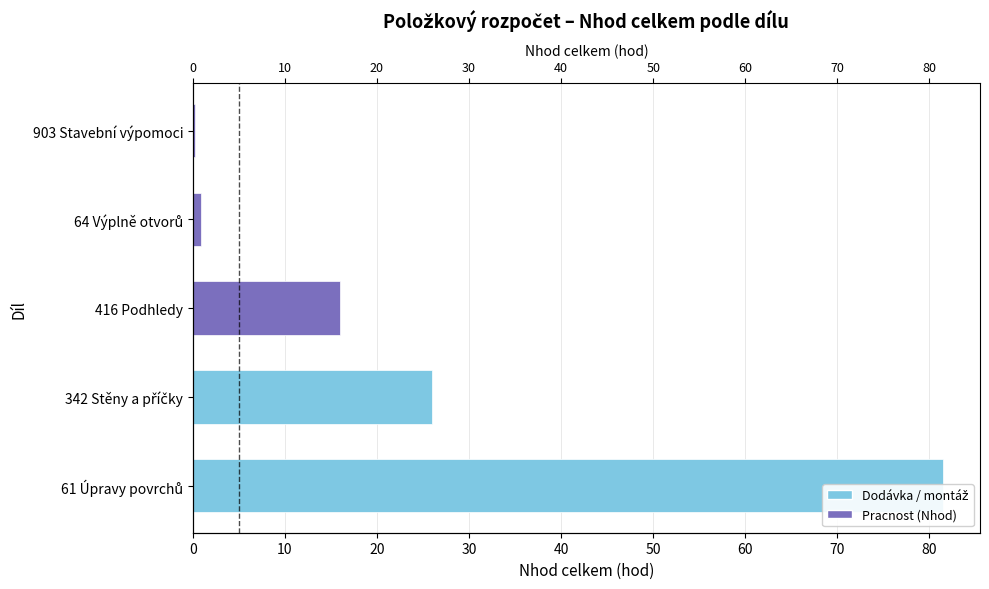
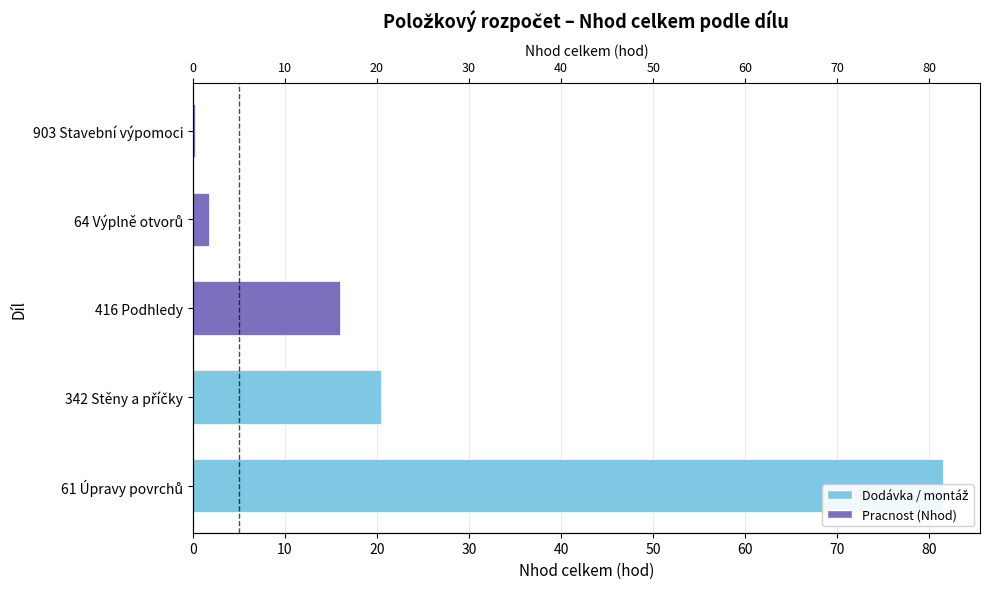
64 Výplně otvorů: 1 -> 2
342 Stěny a příčky: 26 -> 20
